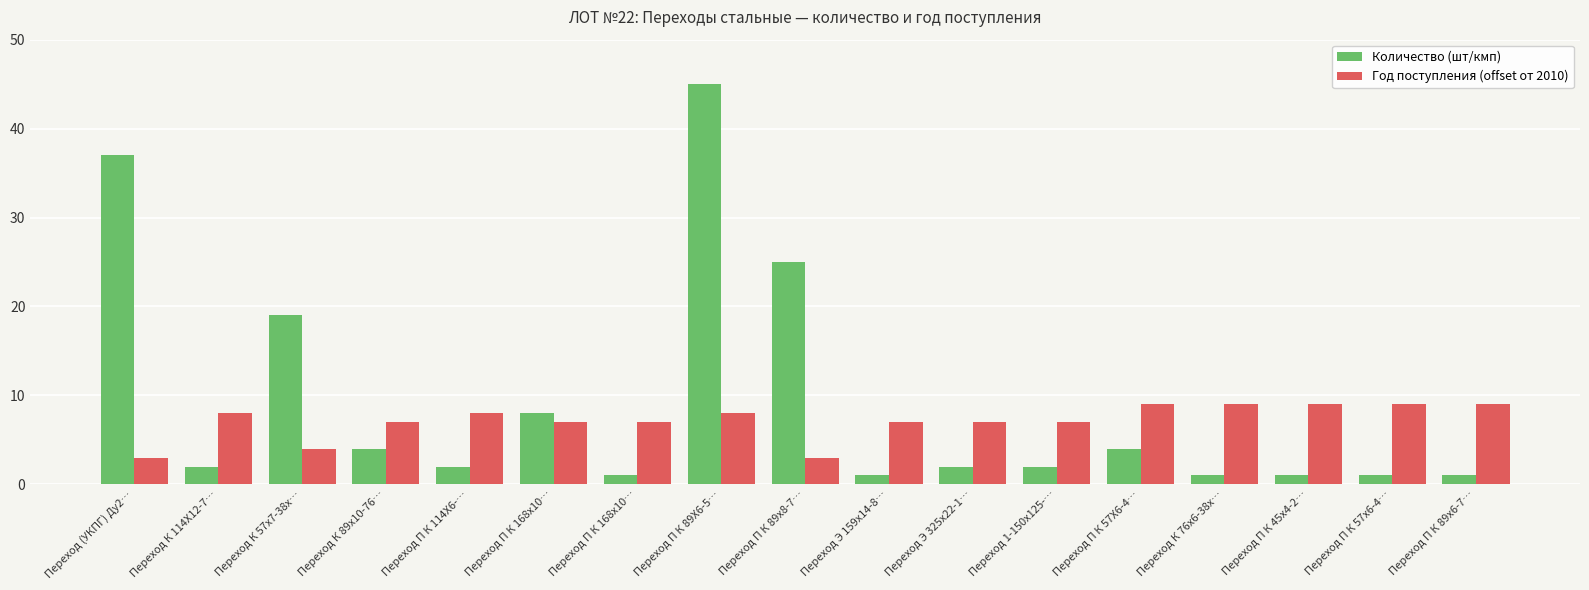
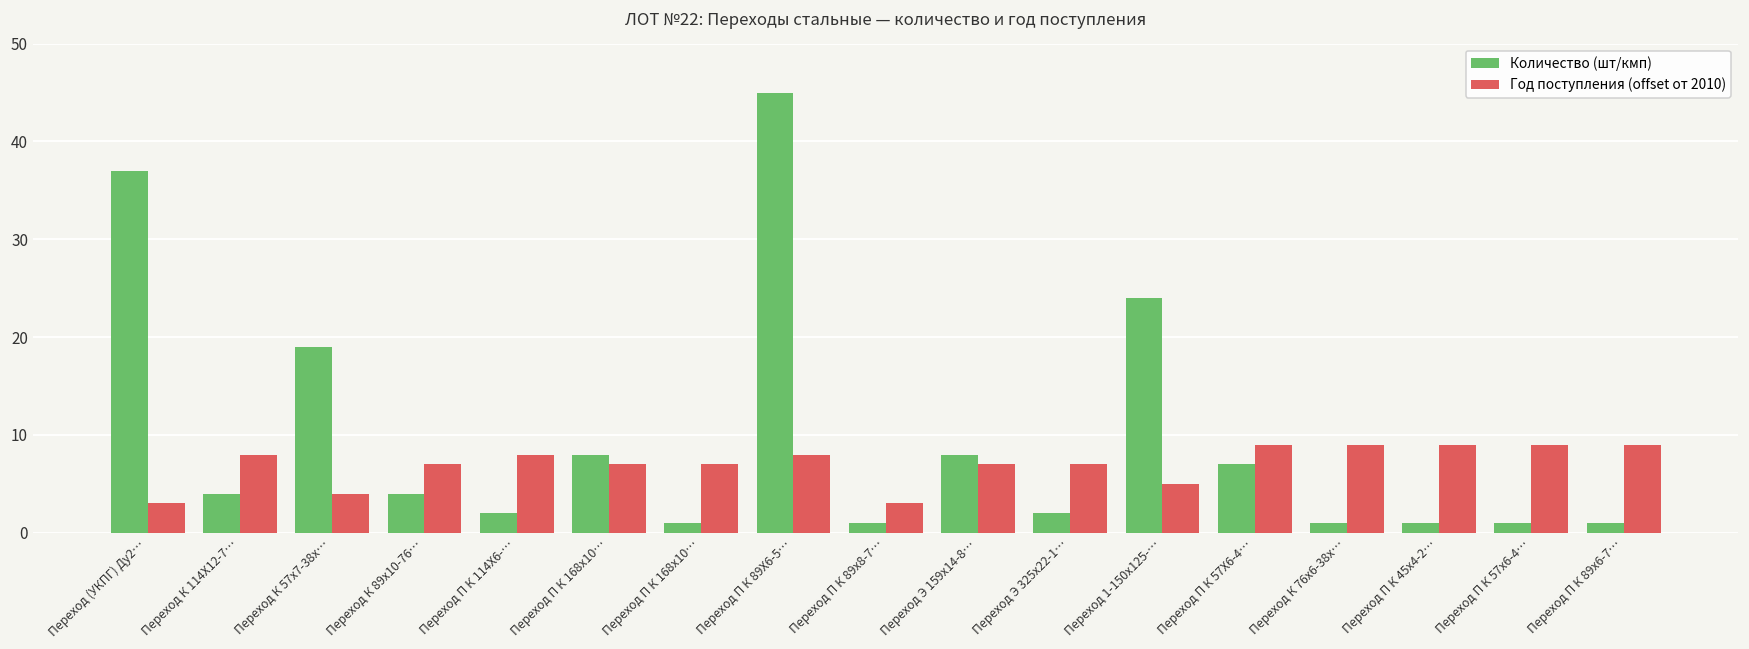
Количество (шт/кмп), Переход К 114Х12-7…: 2 -> 4
Количество (шт/кмп), Переход П К 89х8-7…: 25 -> 1
Количество (шт/кмп), Переход Э 159х14-8…: 1 -> 8
Количество (шт/кмп), Переход 1-150х125-…: 2 -> 24
Год поступления (offset от 2010), Переход 1-150х125-…: 7 -> 5
Количество (шт/кмп), Переход П К 57Х6-4…: 4 -> 7
